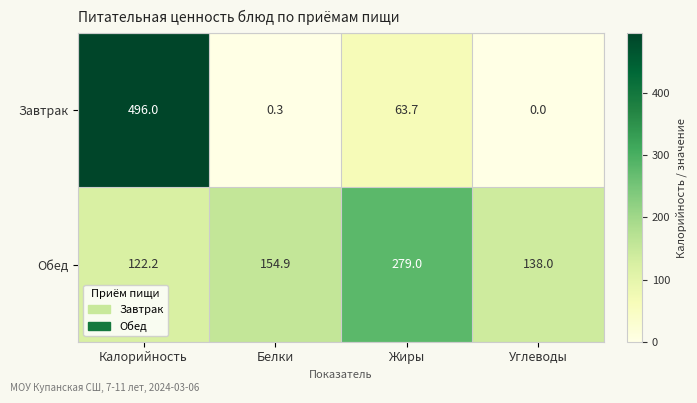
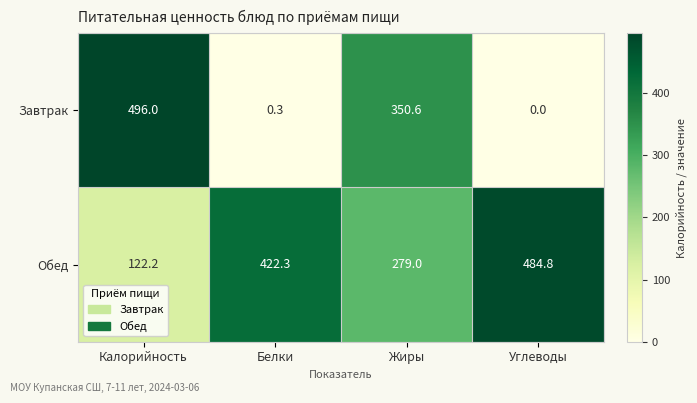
Завтрак, Жиры: 63.7 -> 350.6
Обед, Белки: 154.9 -> 422.3
Обед, Углеводы: 138.0 -> 484.8
